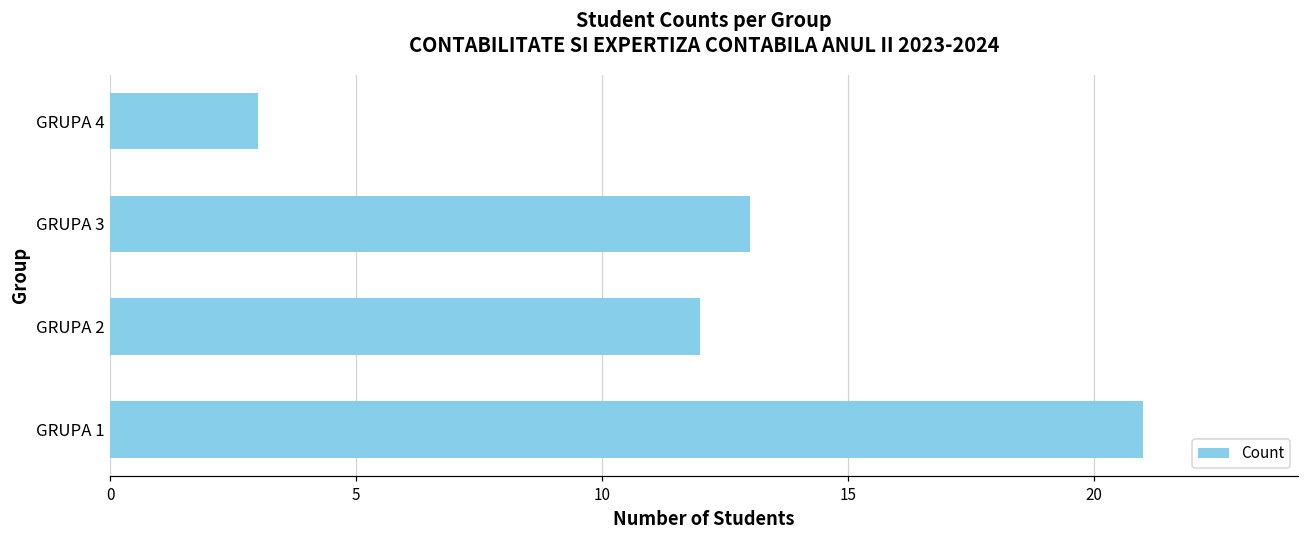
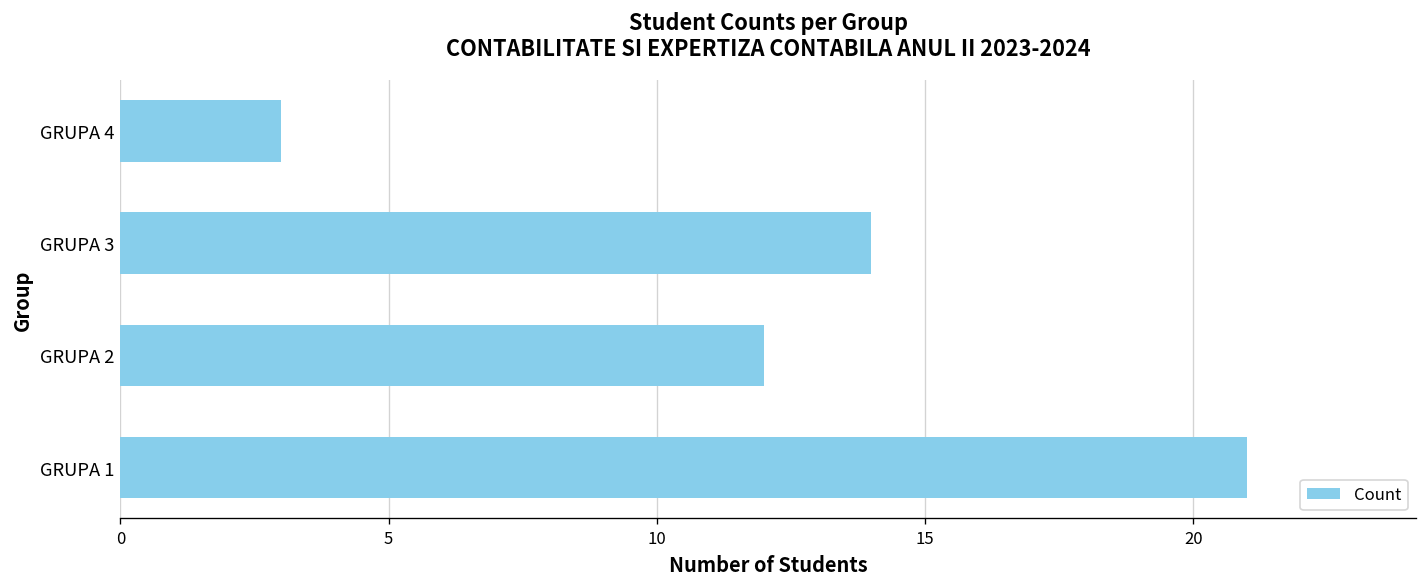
GRUPA 3: 13 -> 14
